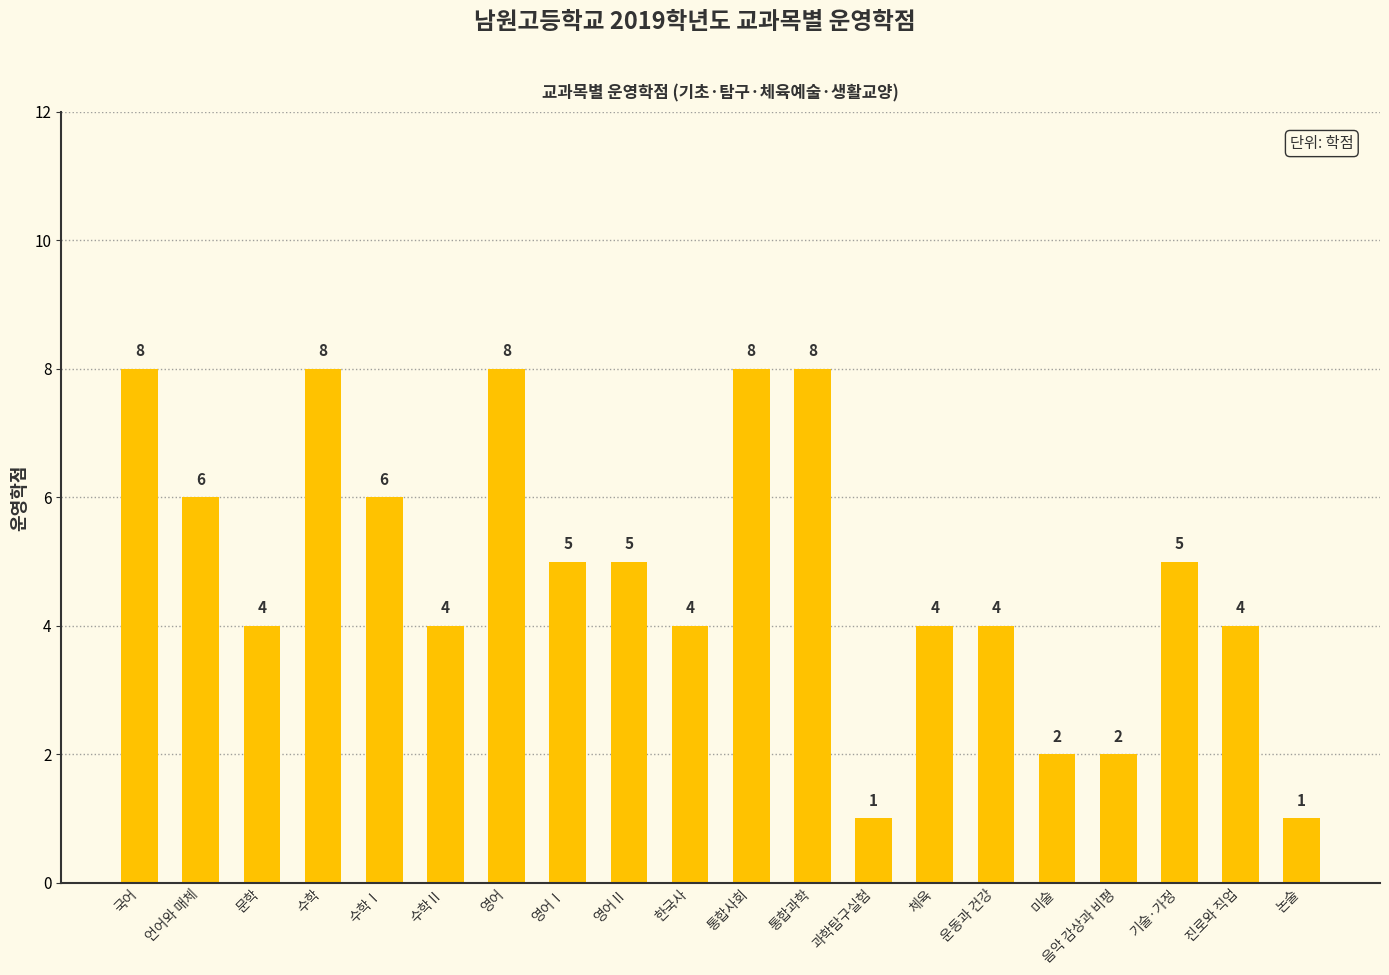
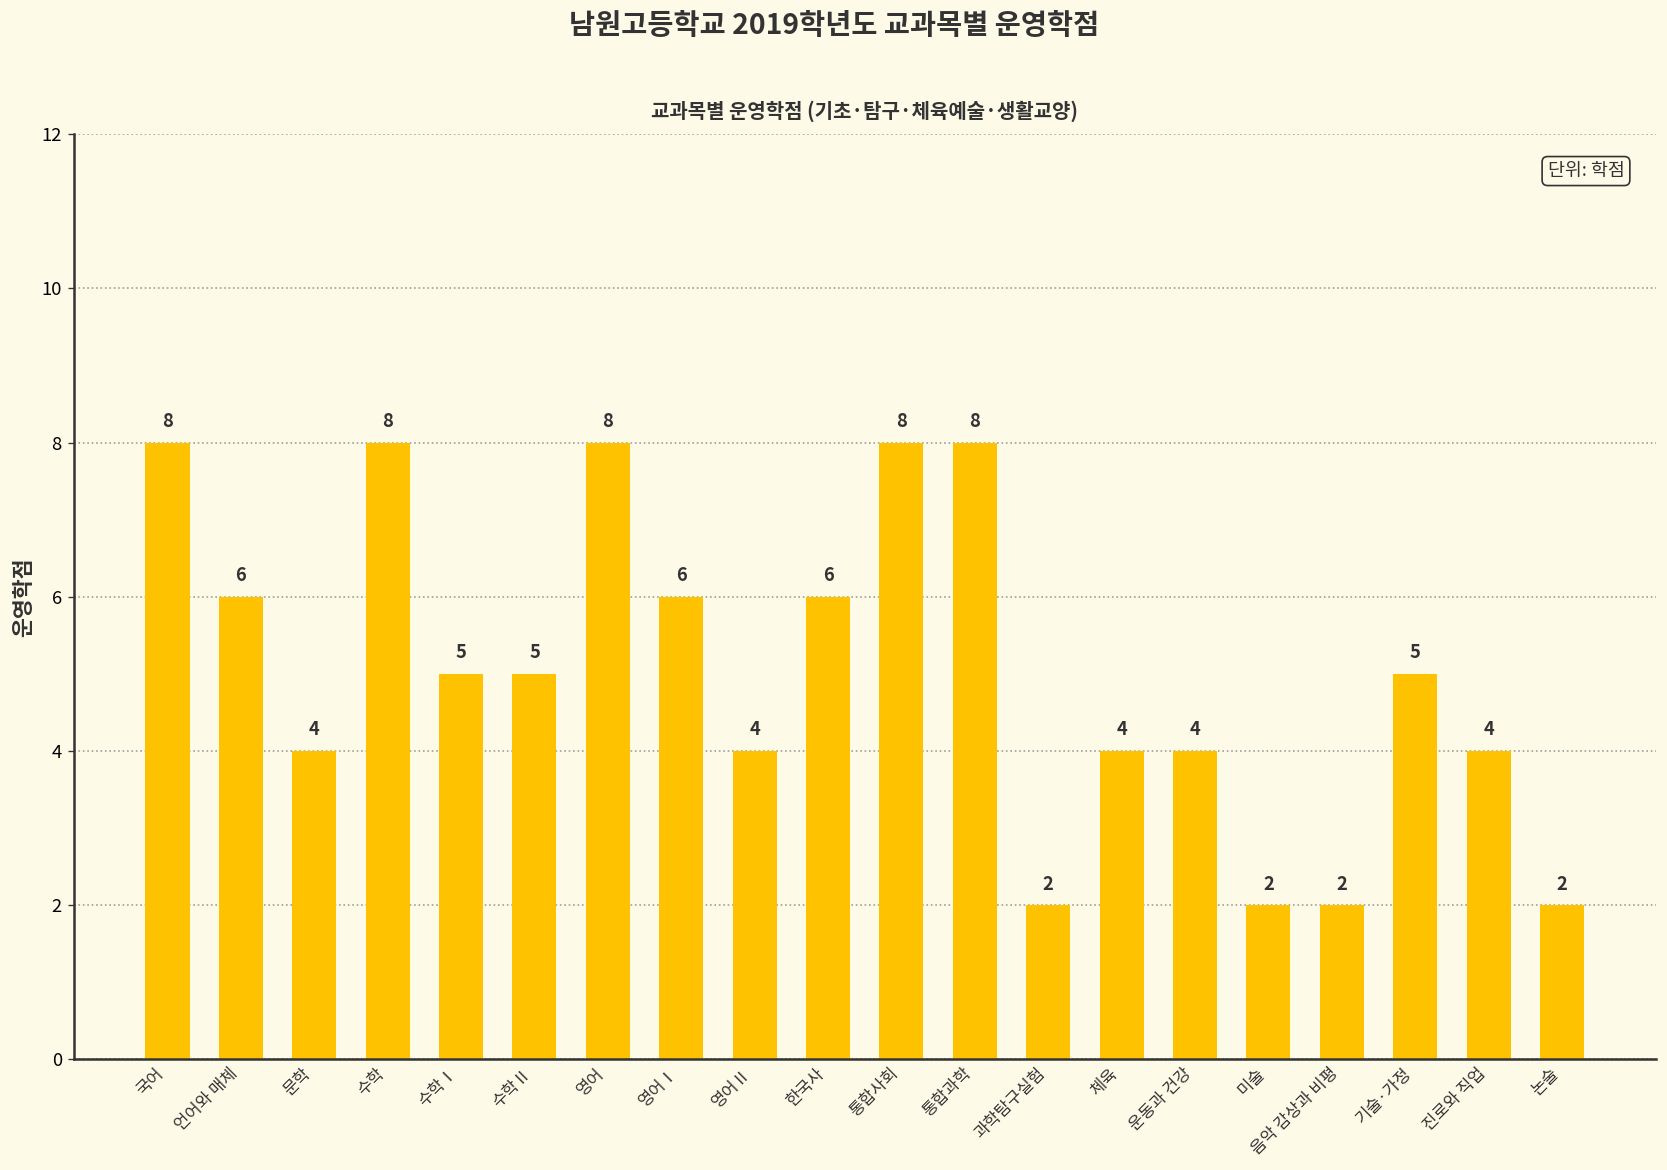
수학Ⅰ: 6 -> 5
수학Ⅱ: 4 -> 5
영어Ⅰ: 5 -> 6
영어Ⅱ: 5 -> 4
한국사: 4 -> 6
과학탐구실험: 1 -> 2
논술: 1 -> 2
